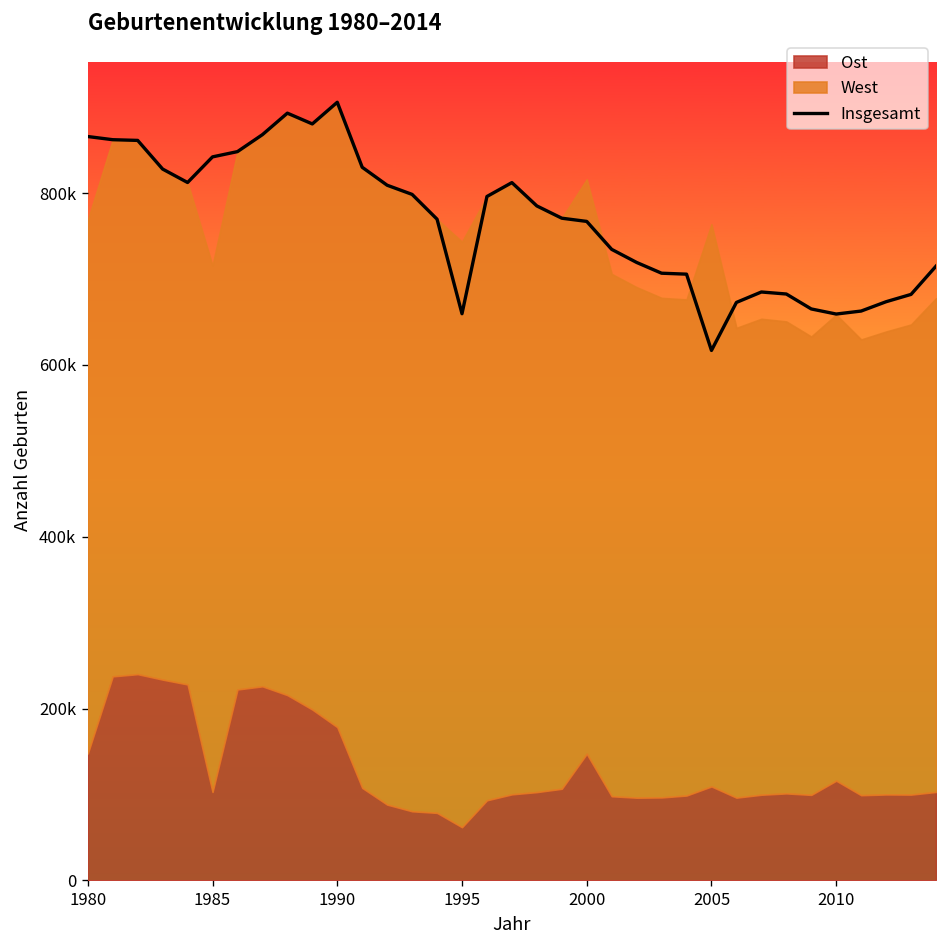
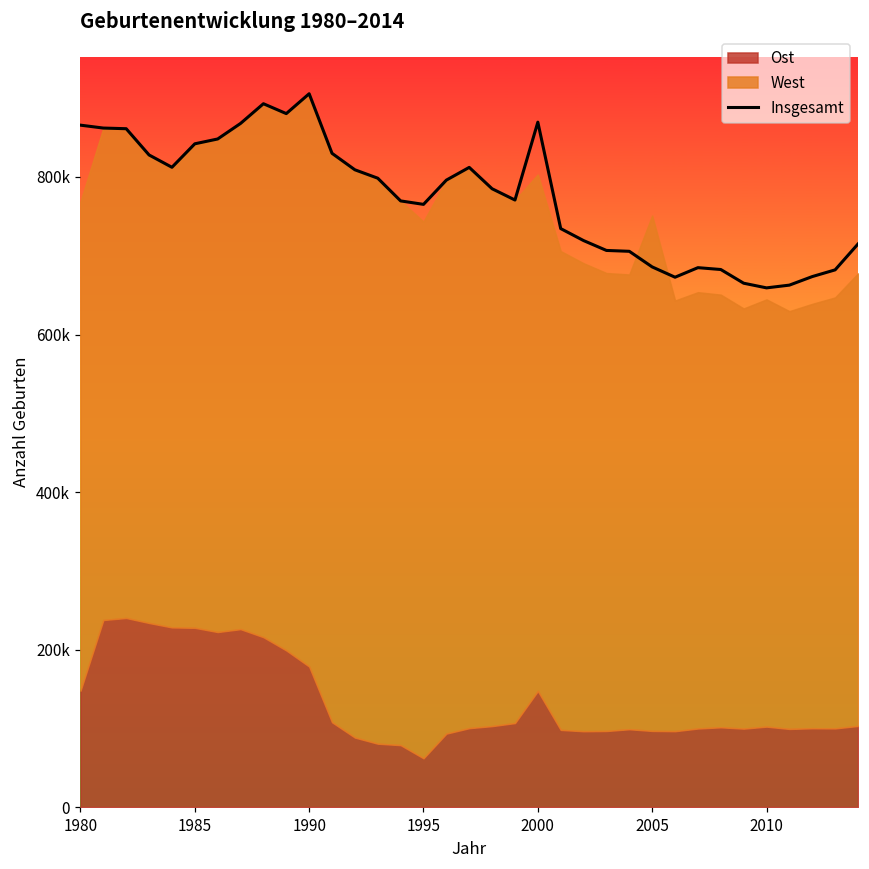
Ost, 1985: 100000 -> 230000
Insgesamt, 1995: 660000 -> 770000
Insgesamt, 2000: 770000 -> 870000
West, 2000: 670000 -> 660000
Insgesamt, 2005: 620000 -> 690000
Ost, 2005: 110000 -> 100000
Ost, 2010: 120000 -> 100000
